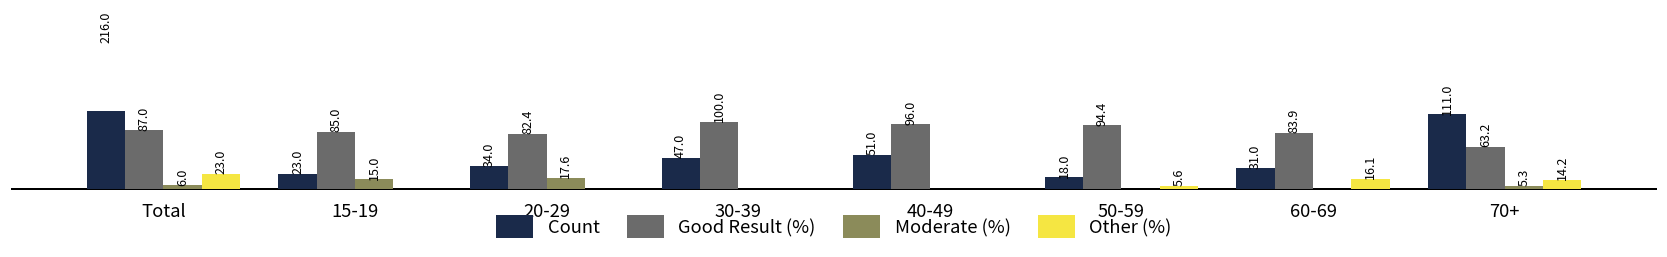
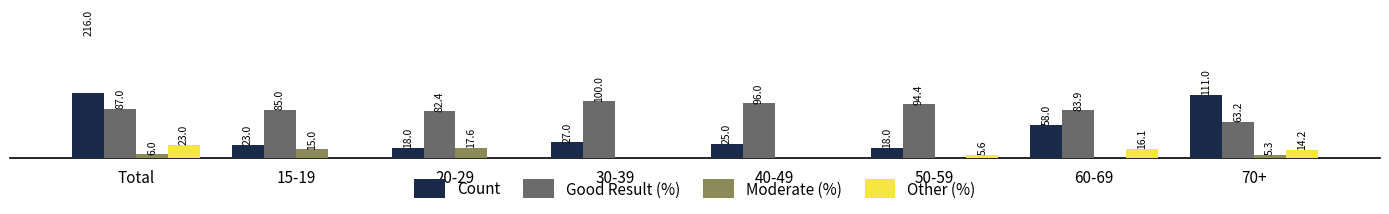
Count, 20-29: 34.0 -> 18.0
Count, 30-39: 47.0 -> 27.0
Count, 40-49: 51.0 -> 25.0
Count, 60-69: 31.0 -> 58.0
